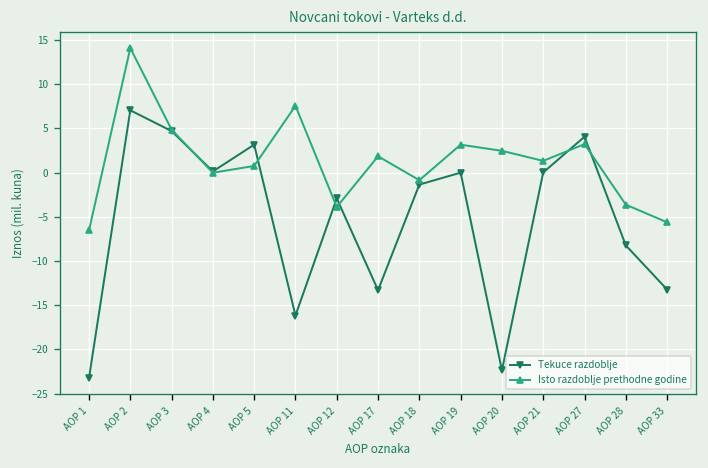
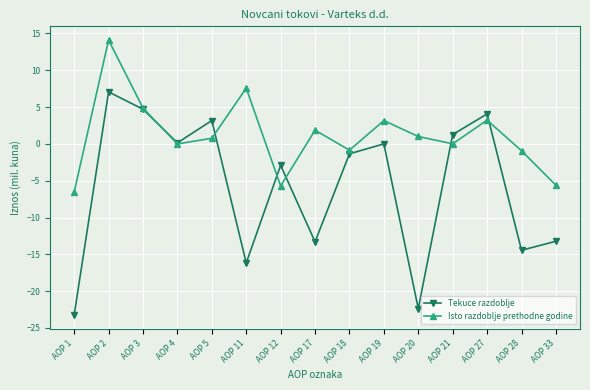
Isto razdoblje prethodne godine, AOP 12: -4 -> -6
Isto razdoblje prethodne godine, AOP 20: 2 -> 1
Tekuce razdoblje, AOP 21: 0 -> 1
Isto razdoblje prethodne godine, AOP 21: 1 -> 0
Tekuce razdoblje, AOP 28: -8 -> -14
Isto razdoblje prethodne godine, AOP 28: -4 -> -1
